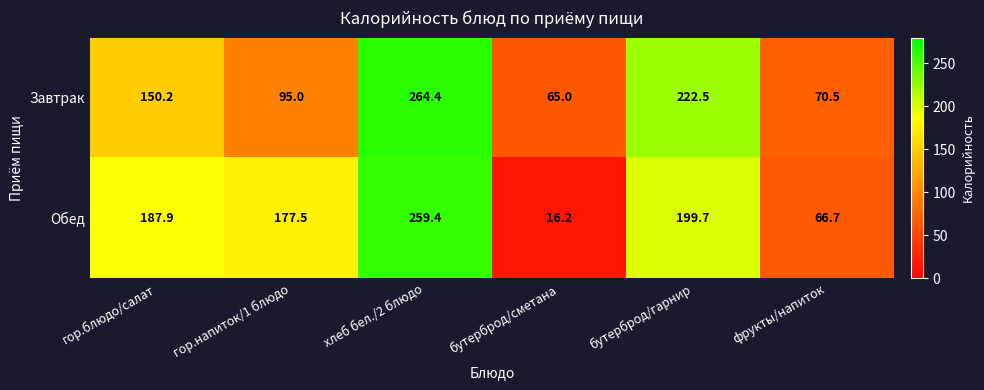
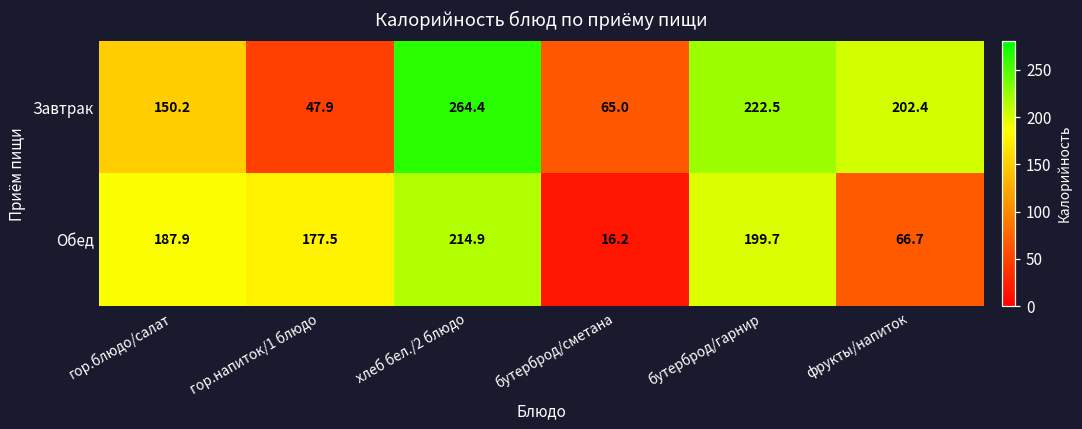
Завтрак, гор.напиток/1 блюдо: 95.0 -> 47.9
Завтрак, фрукты/напиток: 70.5 -> 202.4
Обед, хлеб бел./2 блюдо: 259.4 -> 214.9
